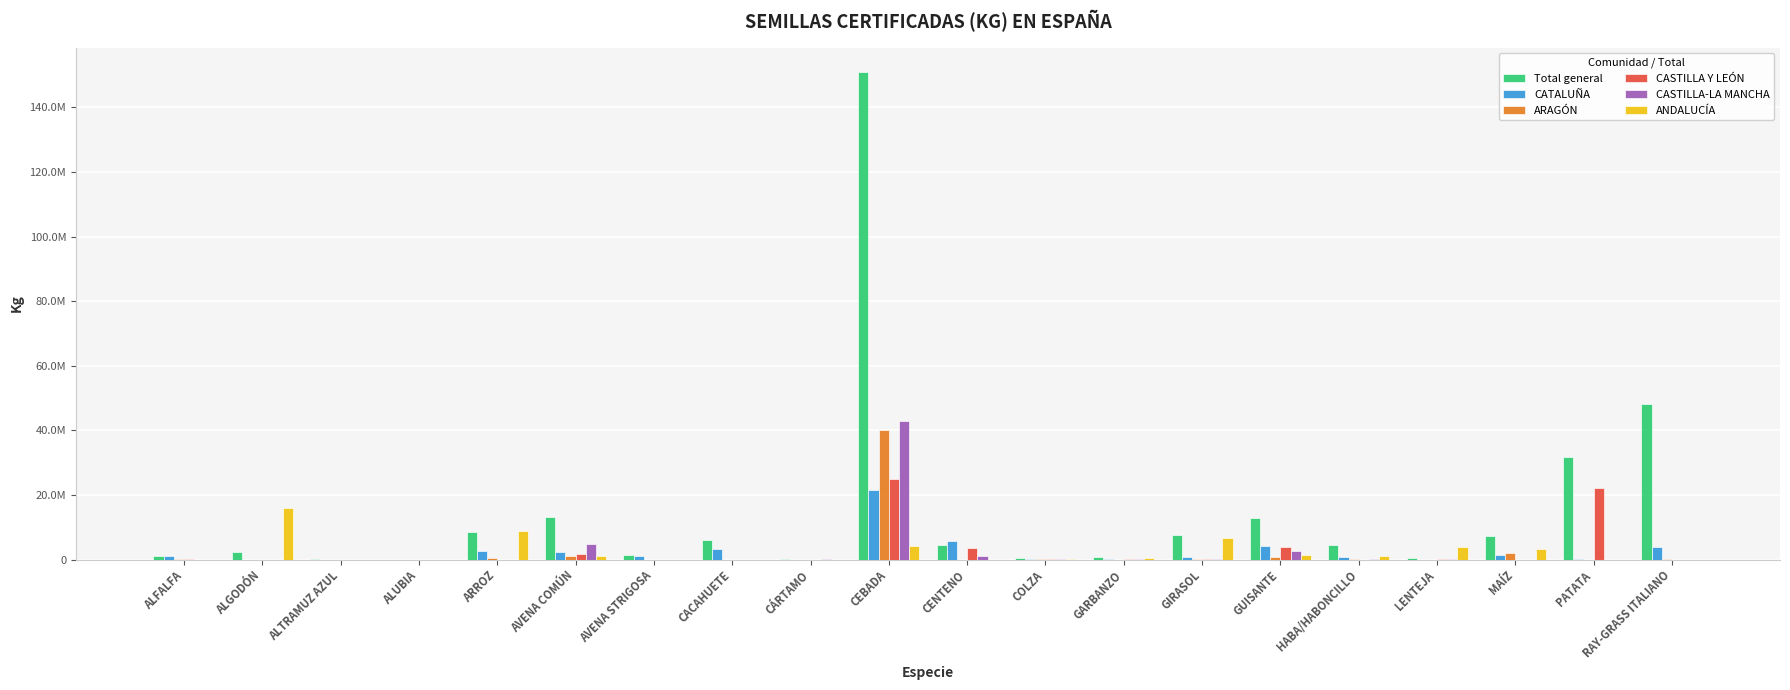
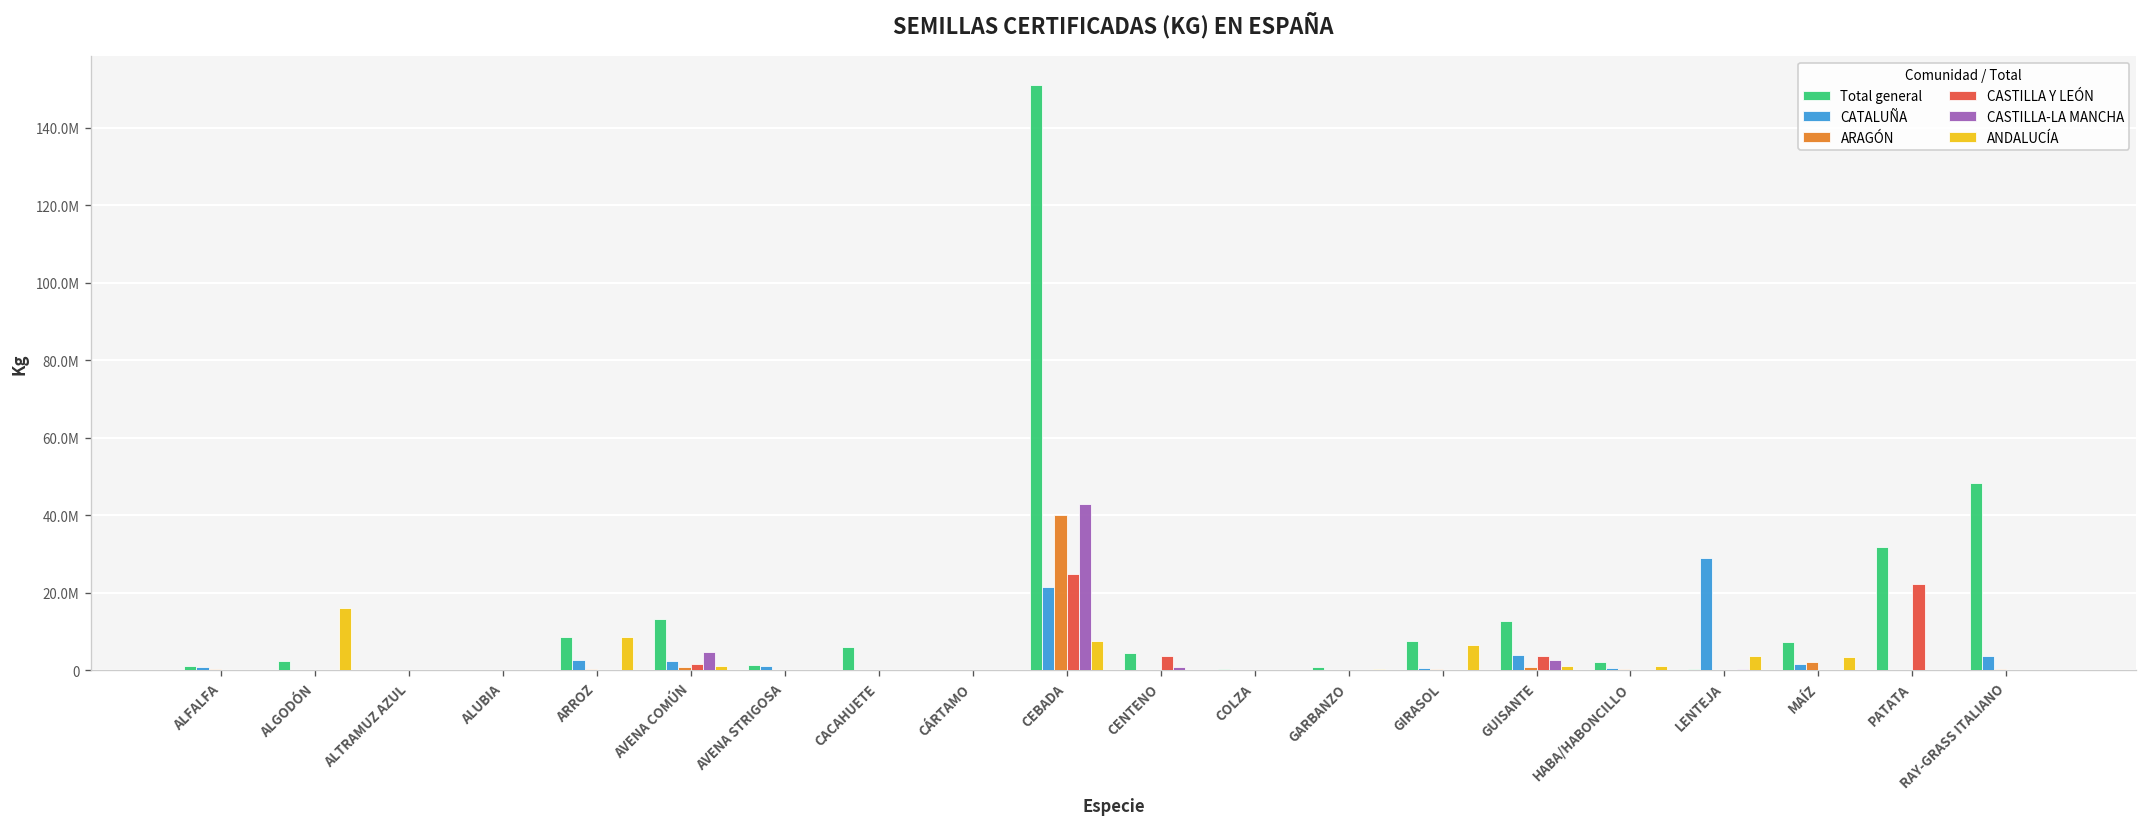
CATALUÑA, CACAHUETE: 3000000 -> 0
ANDALUCÍA, CEBADA: 4000000 -> 8000000
CATALUÑA, CENTENO: 6000000 -> 0
Total general, HABA/HABONCILLO: 5000000 -> 2000000
CATALUÑA, LENTEJA: 0 -> 29000000
